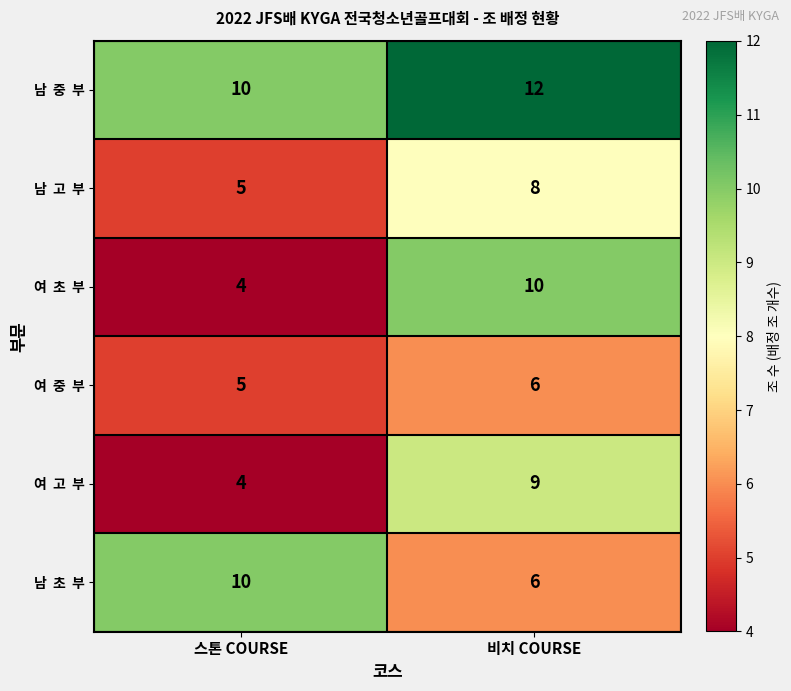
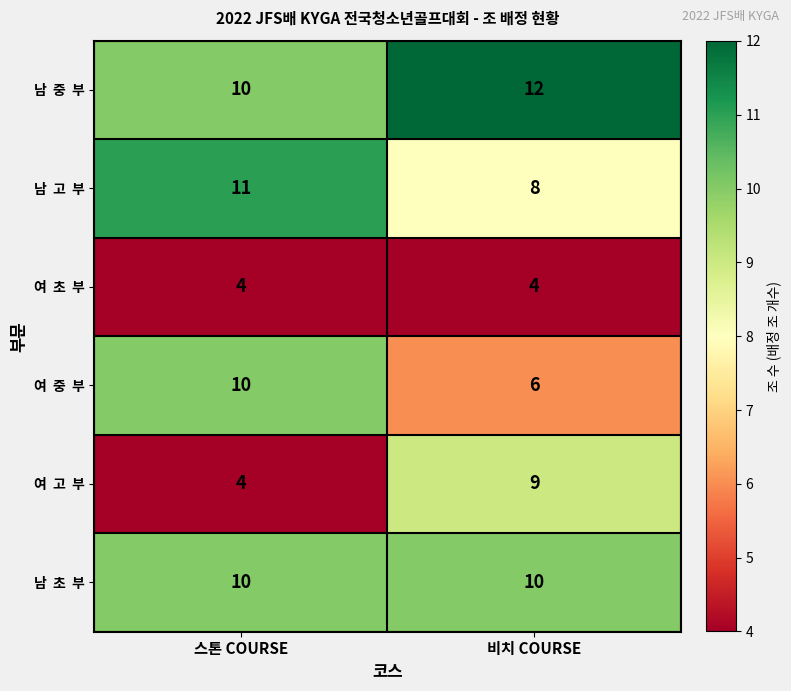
남 고 부, 스톤 COURSE: 5 -> 11
여 초 부, 비치 COURSE: 10 -> 4
여 중 부, 스톤 COURSE: 5 -> 10
남 초 부, 비치 COURSE: 6 -> 10
